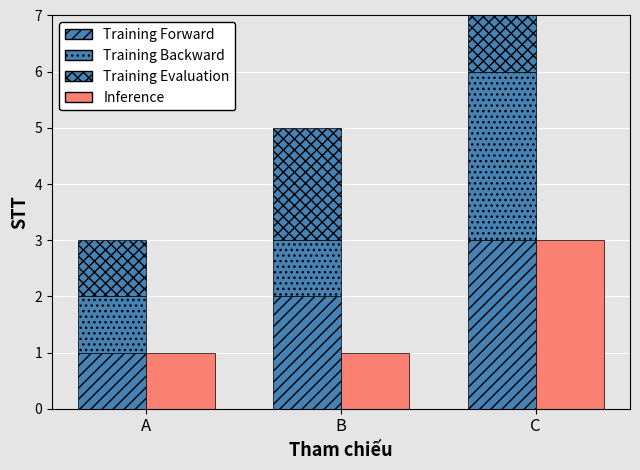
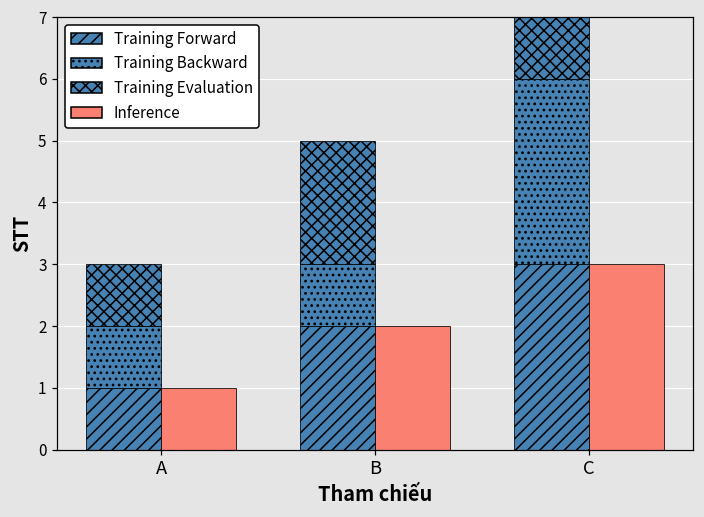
Inference, B: 1 -> 2
